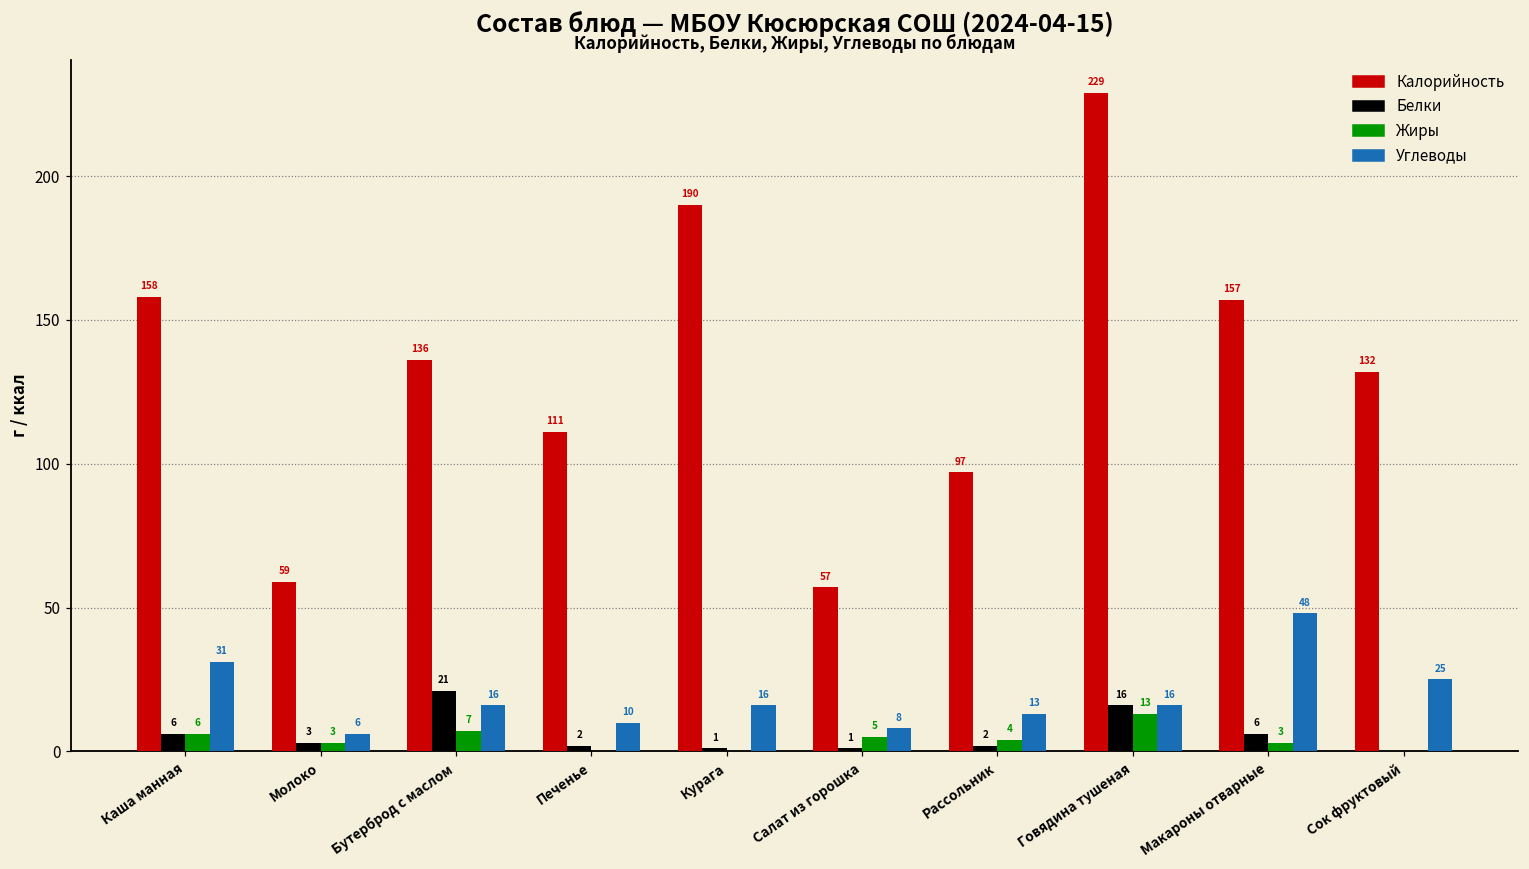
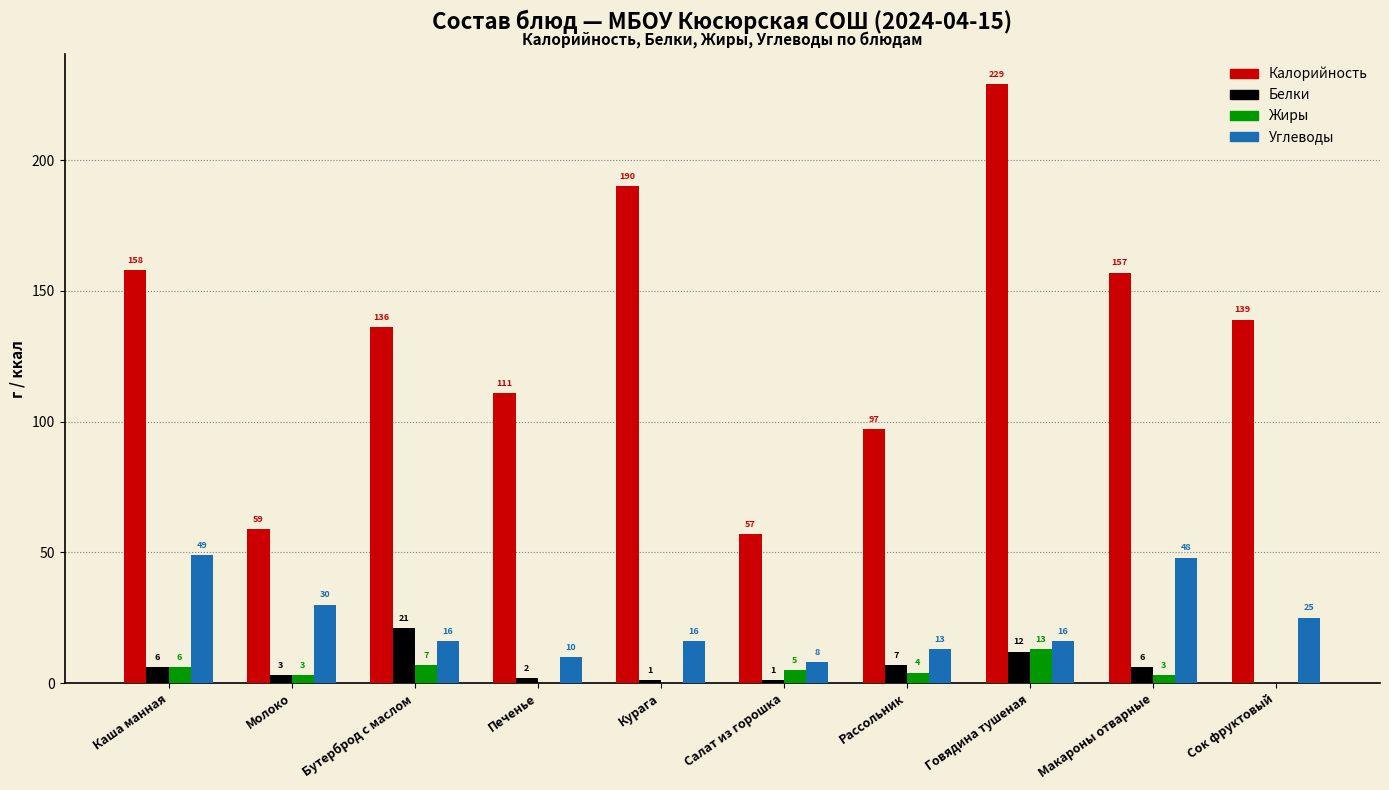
Углеводы, Каша манная: 31 -> 49
Углеводы, Молоко: 6 -> 30
Белки, Рассольник: 2 -> 7
Белки, Говядина тушеная: 16 -> 12
Калорийность, Сок фруктовый: 132 -> 139
